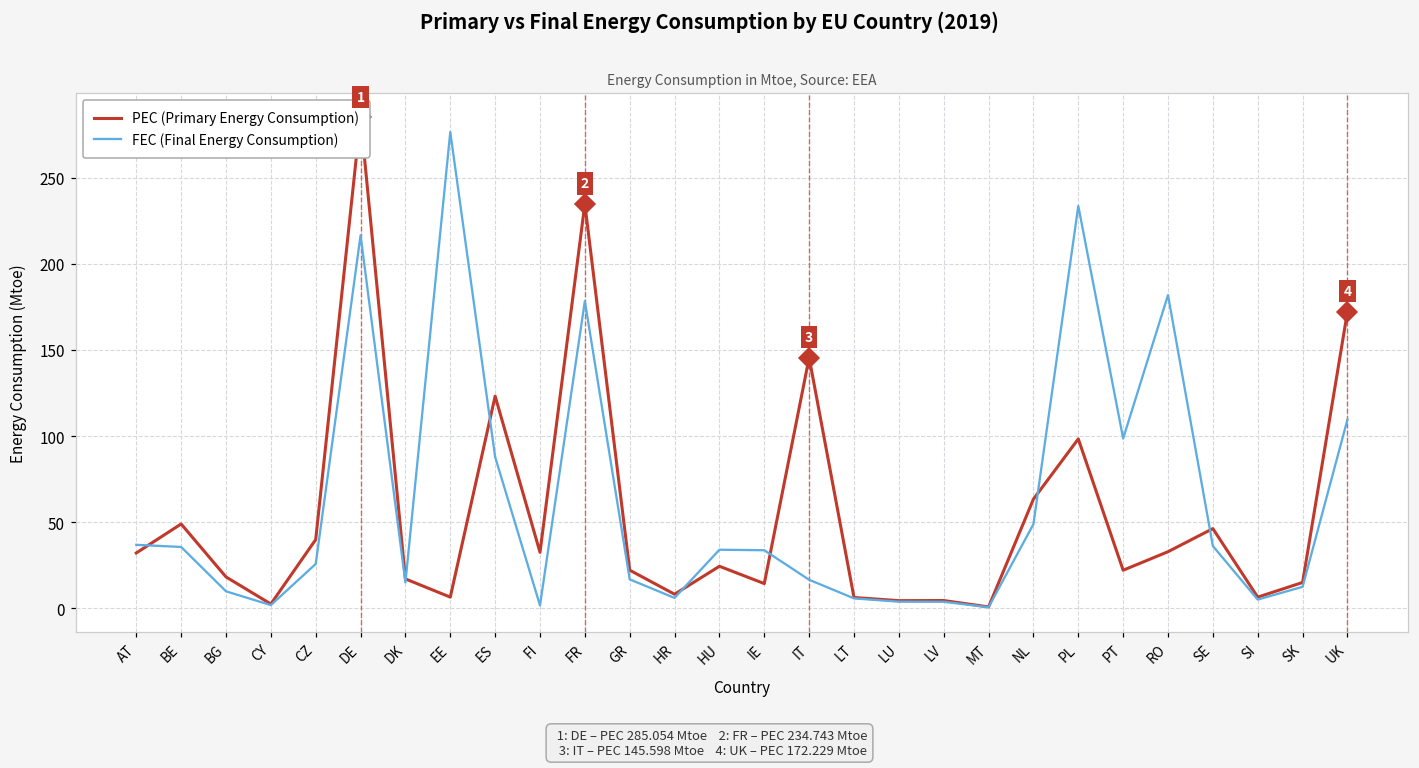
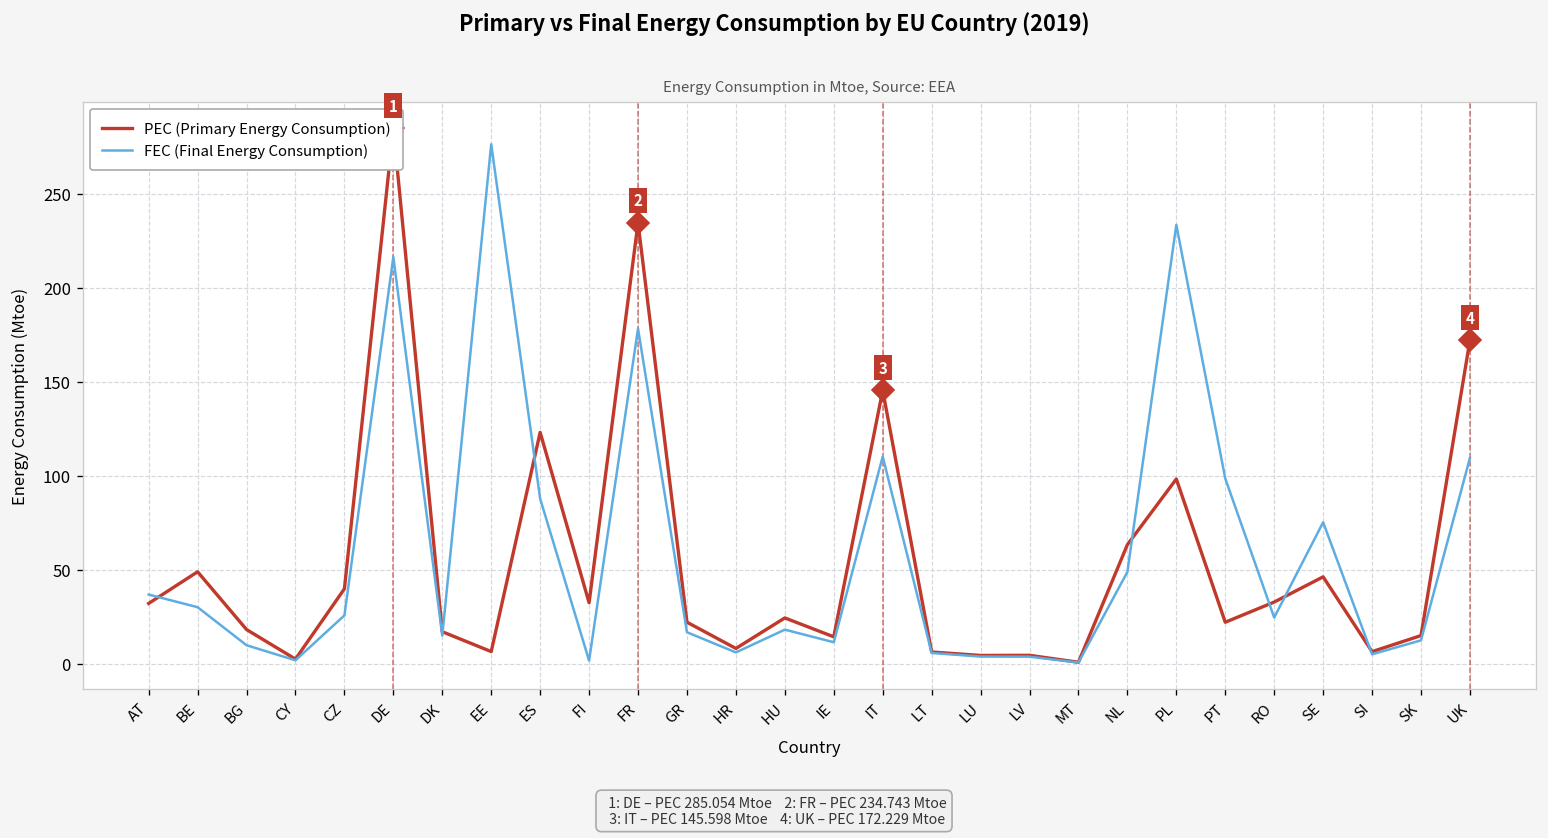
FEC (Final Energy Consumption), BE: 36 -> 30
FEC (Final Energy Consumption), HU: 34 -> 18
FEC (Final Energy Consumption), IE: 34 -> 12
FEC (Final Energy Consumption), IT: 17 -> 110
FEC (Final Energy Consumption), RO: 182 -> 25
FEC (Final Energy Consumption), SE: 36 -> 75
